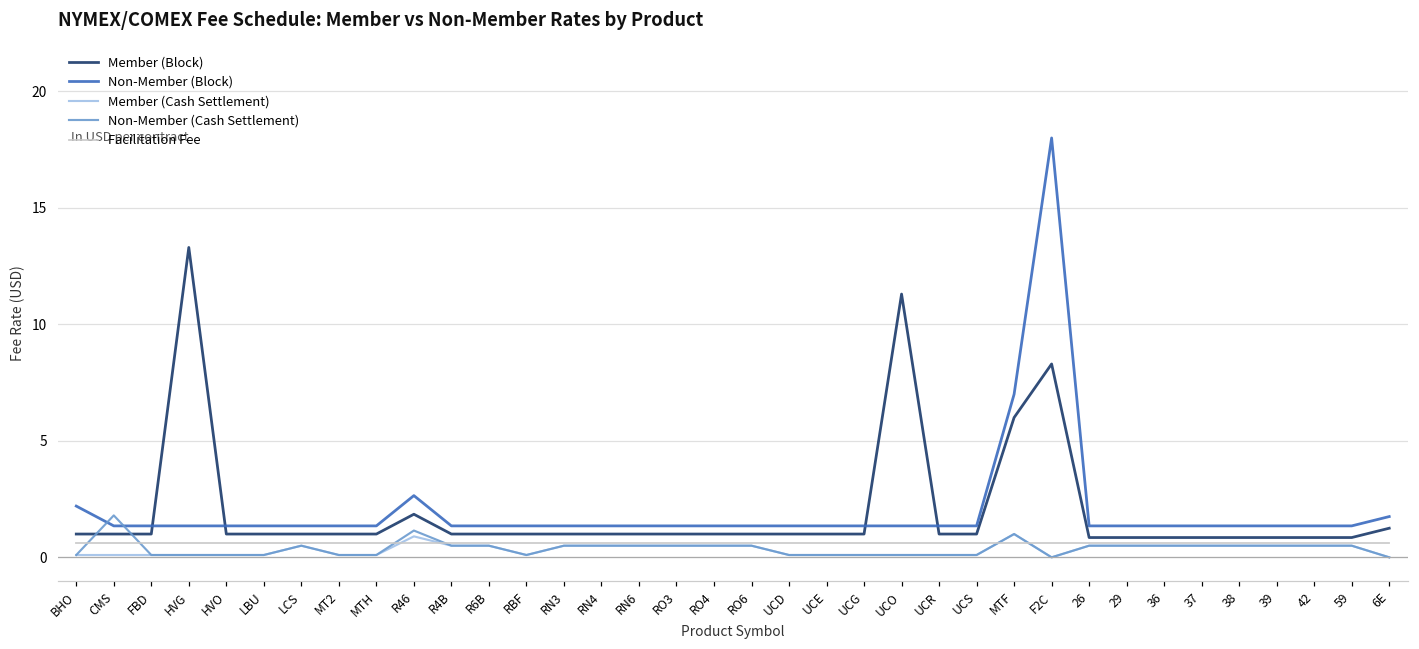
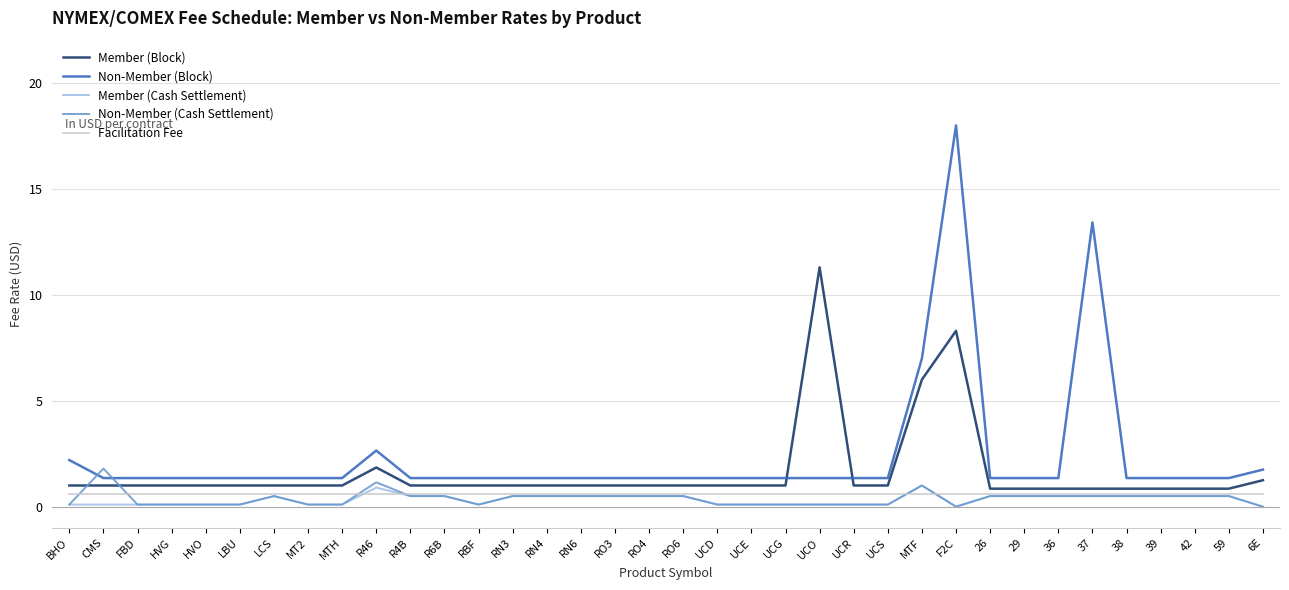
Member (Block), HVG: 13.3 -> 1.0
Non-Member (Block), 37: 1.4 -> 13.4
